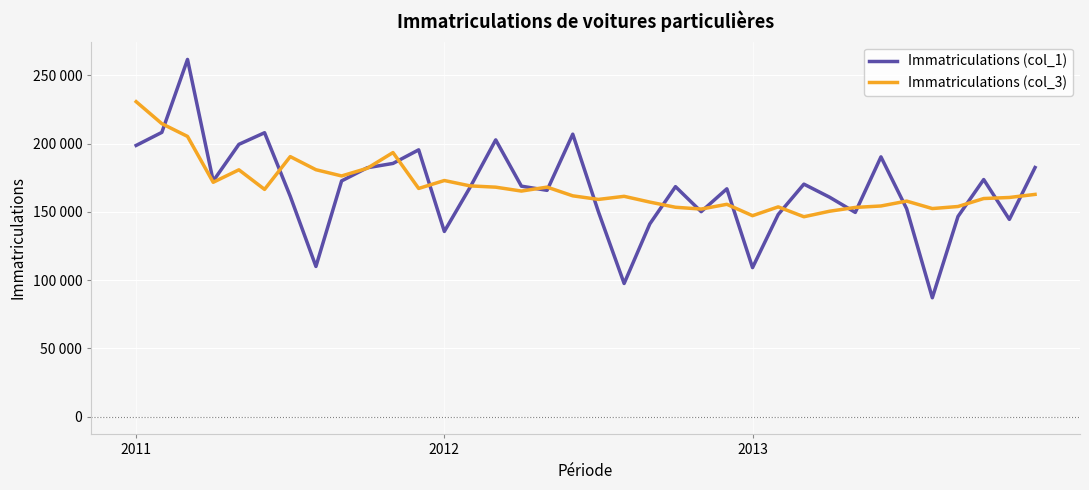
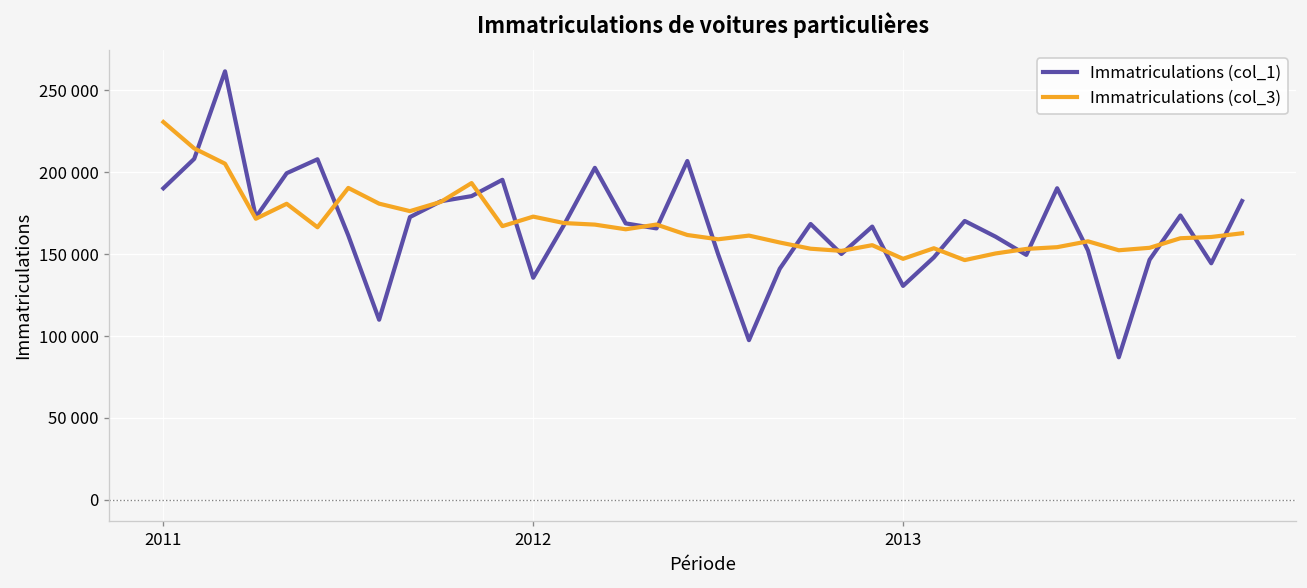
Immatriculations (col_1), 2011: 199000 -> 190000
Immatriculations (col_1), 2013: 109000 -> 131000
